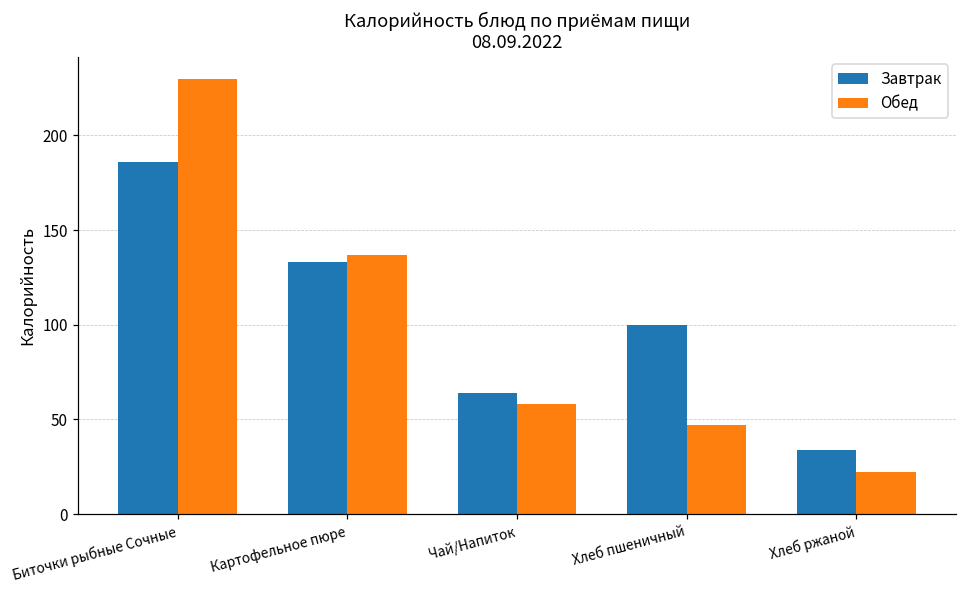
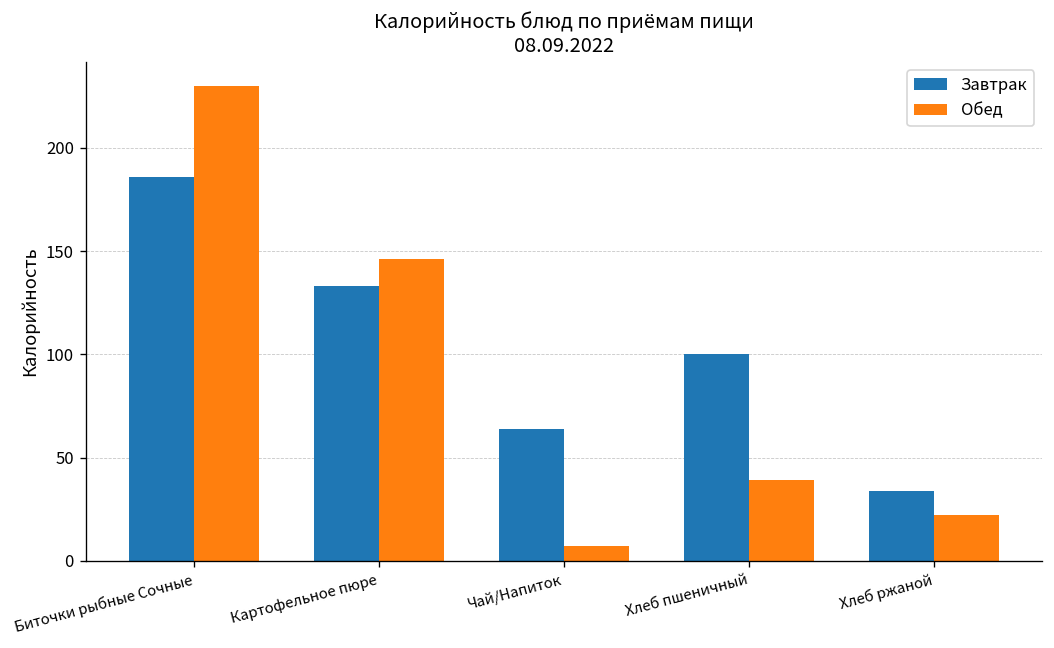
Обед, Картофельное пюре: 137 -> 146
Обед, Чай/Напиток: 58 -> 7
Обед, Хлеб пшеничный: 47 -> 39
